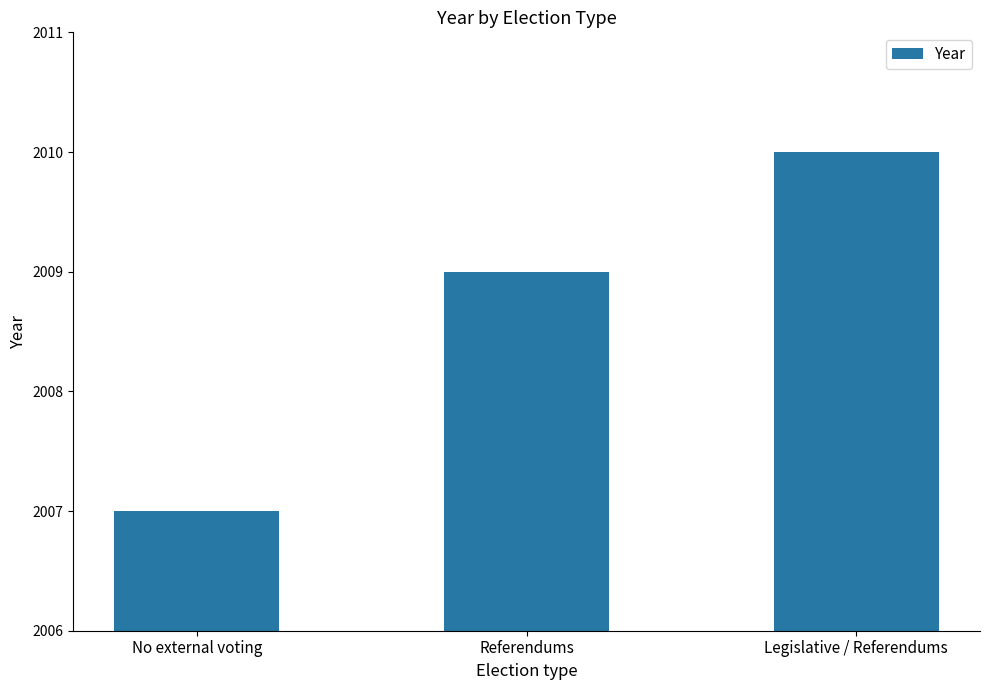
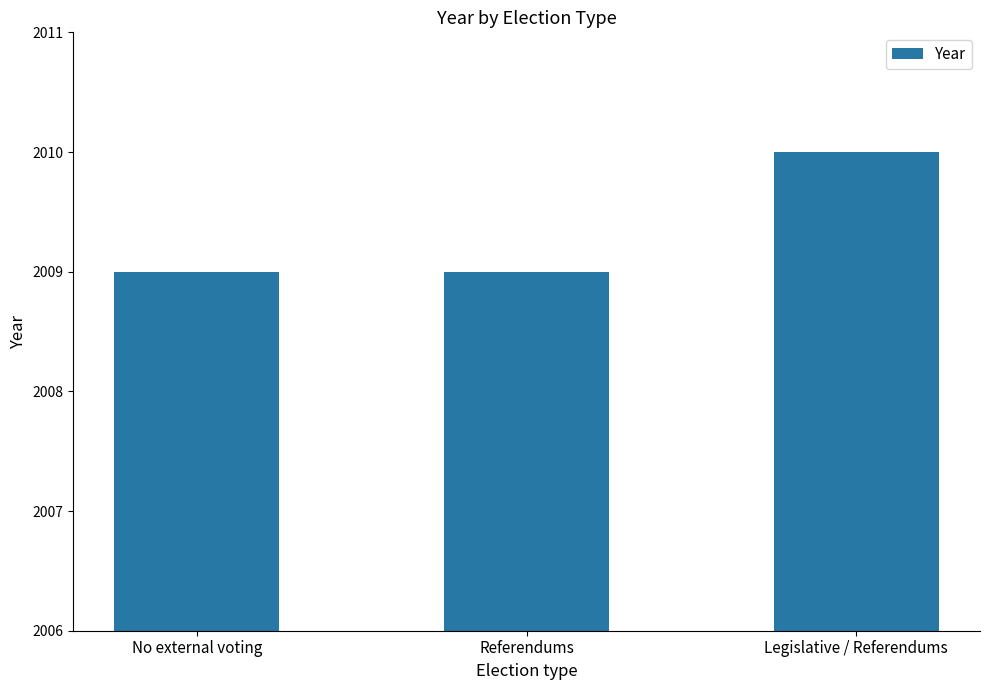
No external voting: 2007 -> 2009
